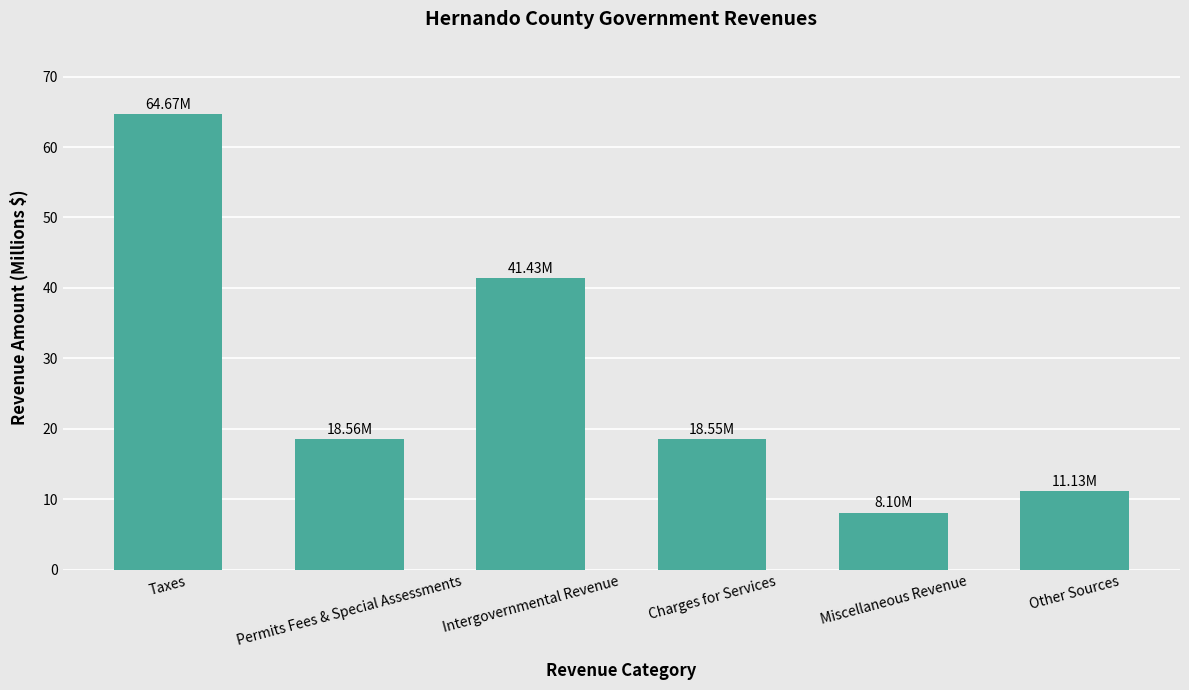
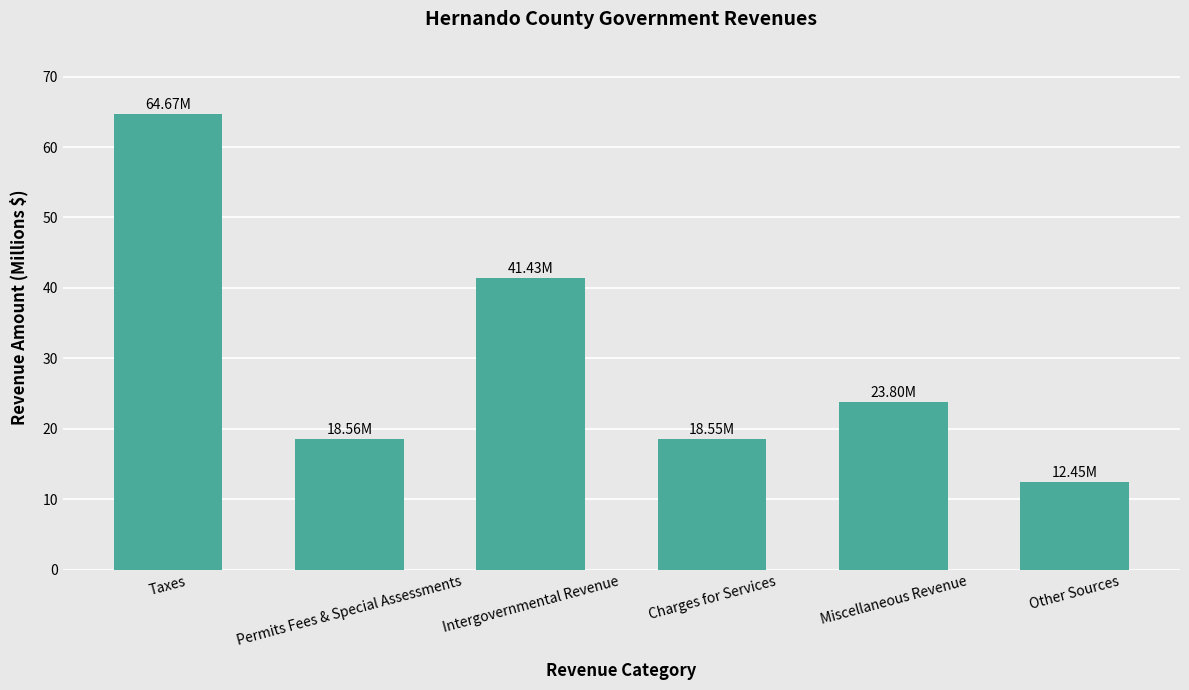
Miscellaneous Revenue: 8.10M -> 23.80M
Other Sources: 11.13M -> 12.45M
